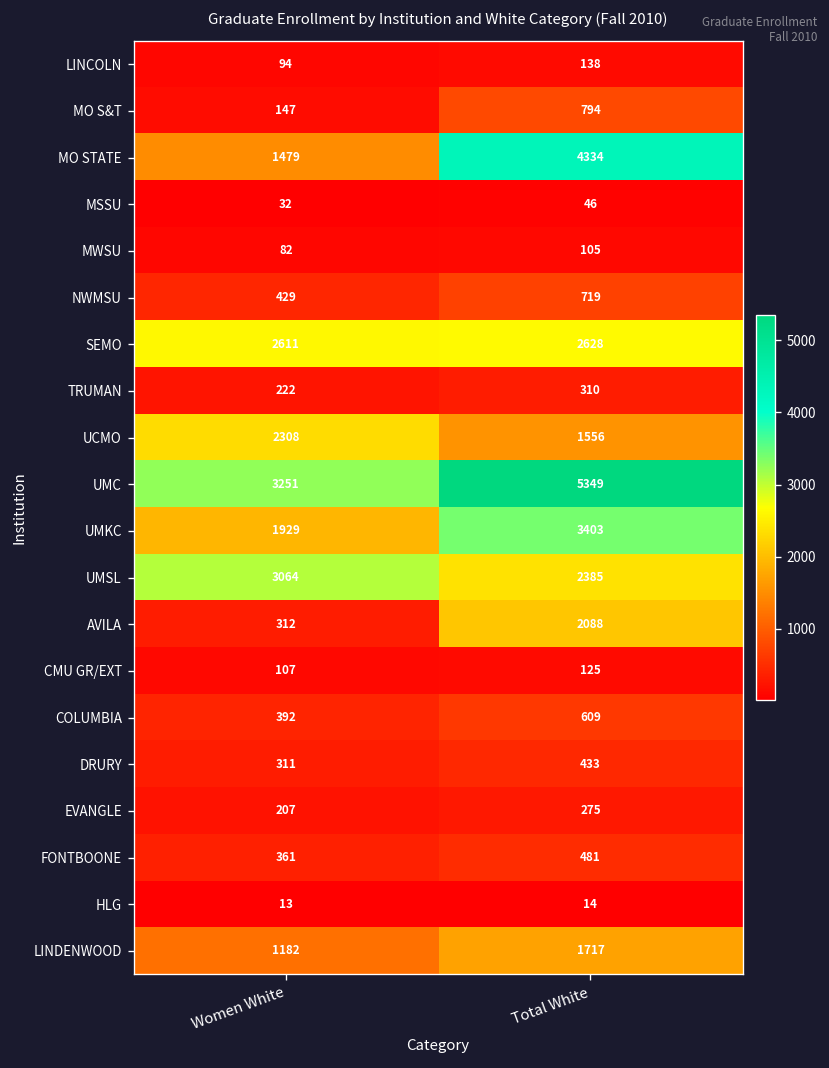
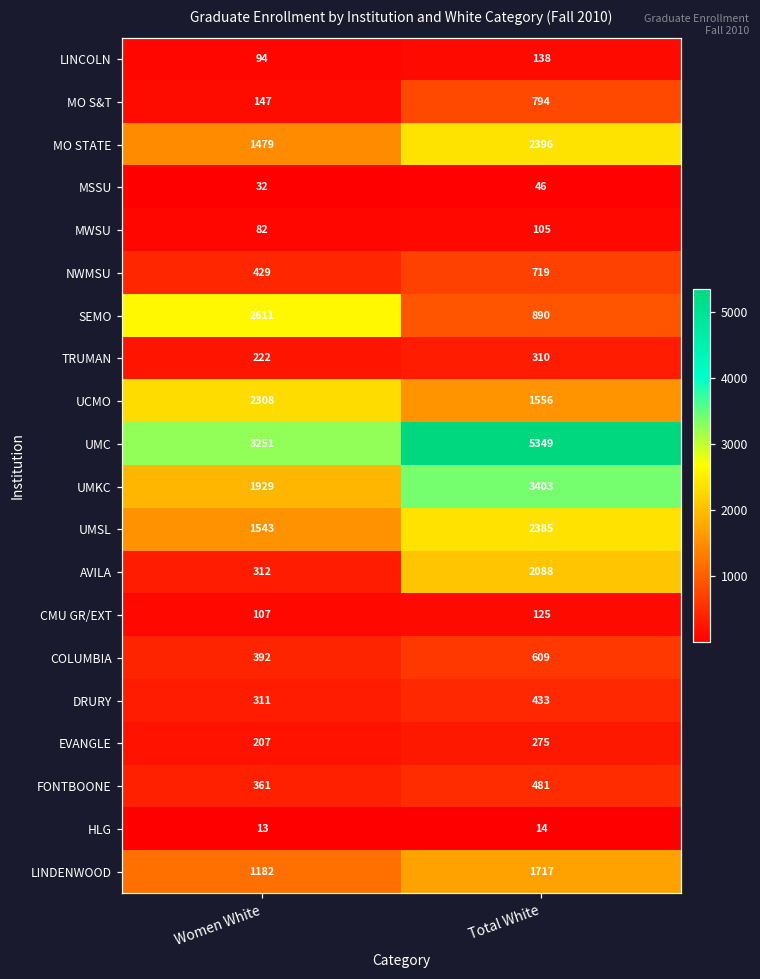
MO STATE, Total White: 4334 -> 2396
SEMO, Total White: 2628 -> 890
UMSL, Women White: 3064 -> 1543
